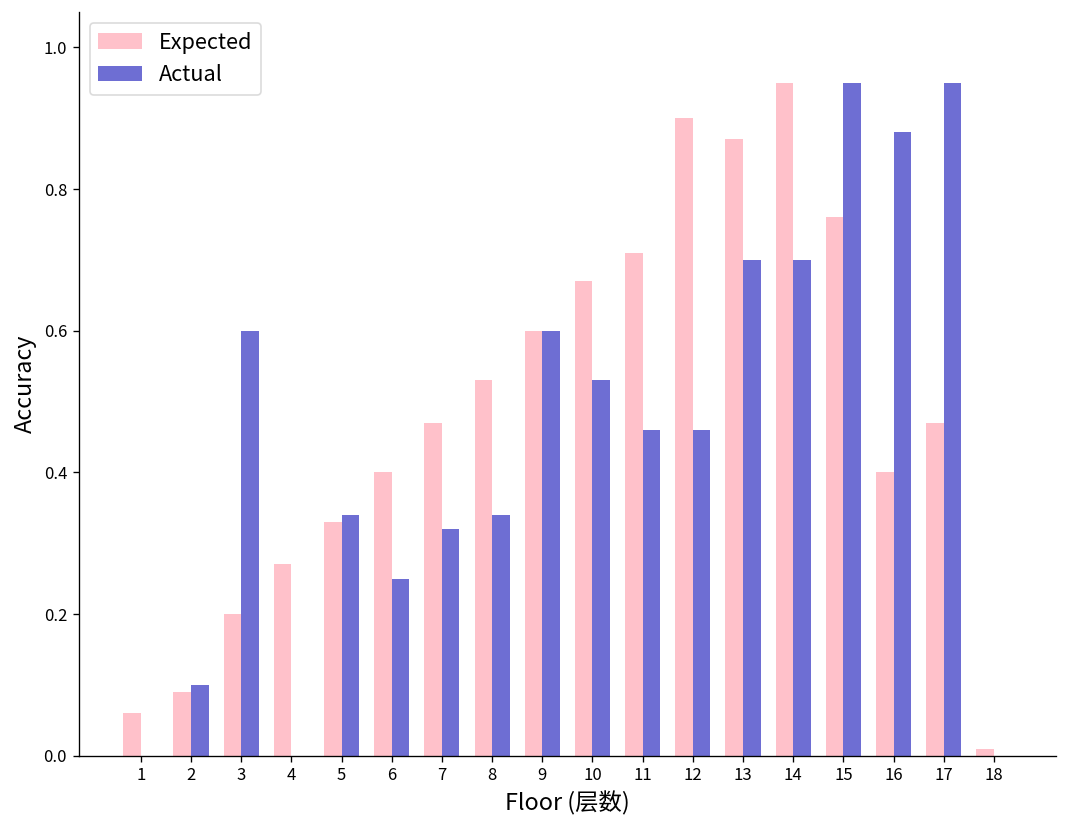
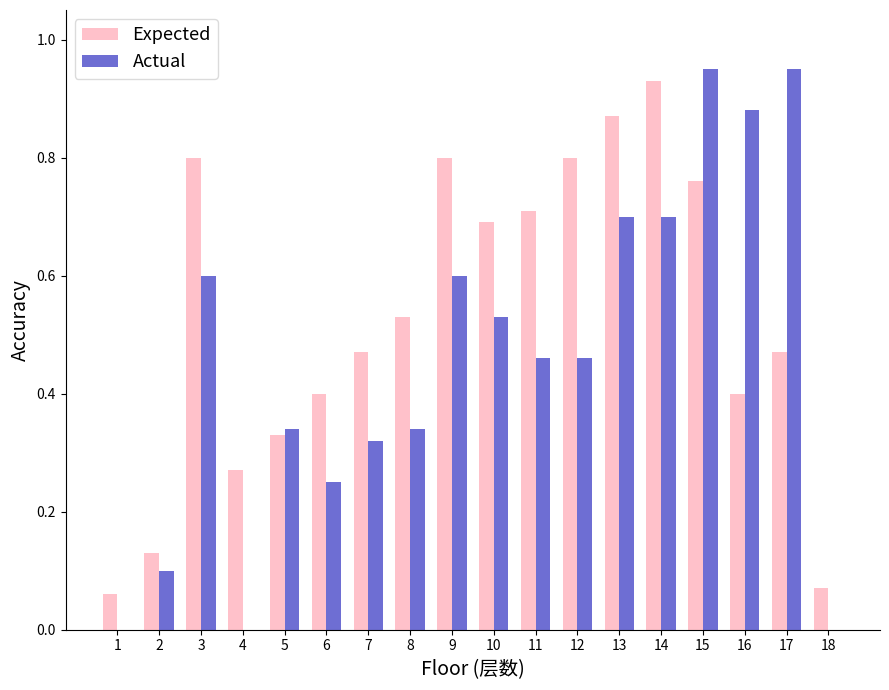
Expected, 2: 0.09 -> 0.13
Expected, 3: 0.2 -> 0.8
Expected, 9: 0.6 -> 0.8
Expected, 10: 0.67 -> 0.69
Expected, 12: 0.9 -> 0.8
Expected, 14: 0.95 -> 0.93
Expected, 18: 0.01 -> 0.07
